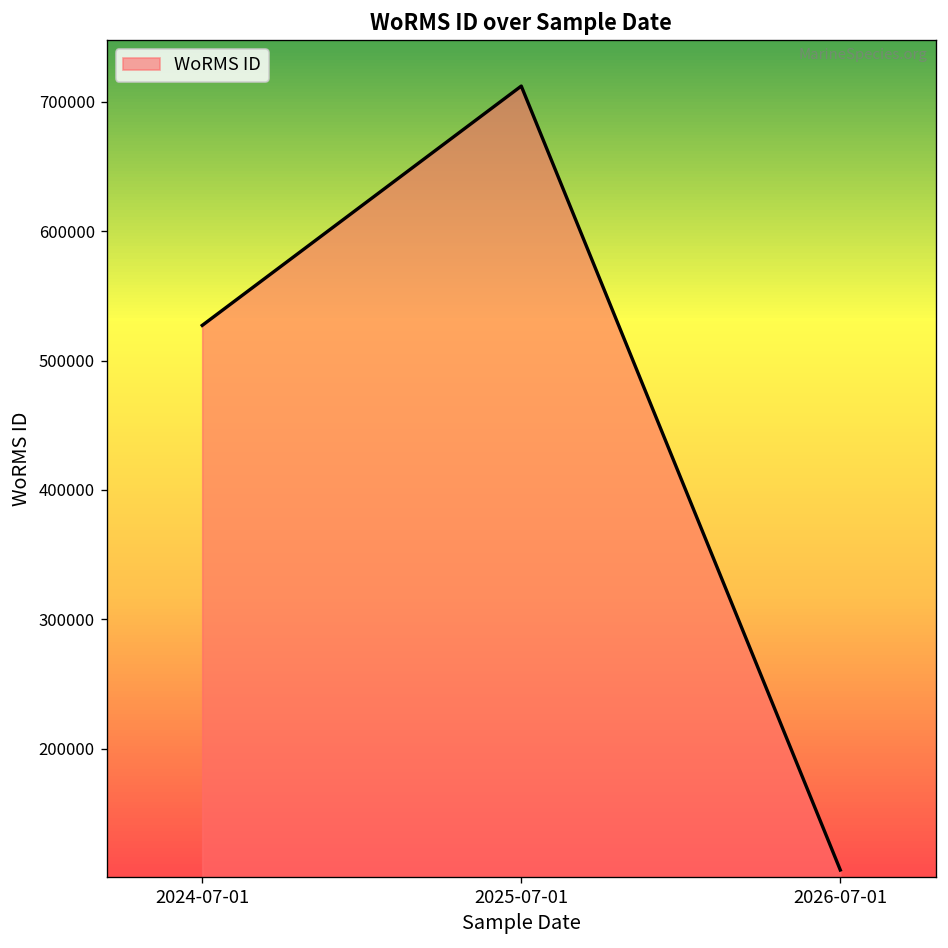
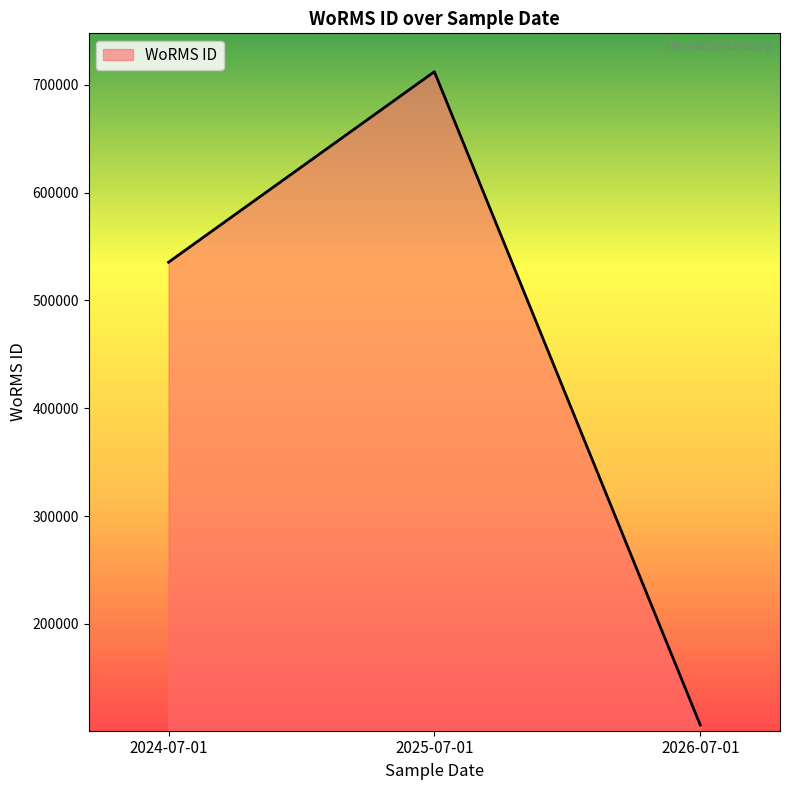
2024-07-01: 527000 -> 535000
